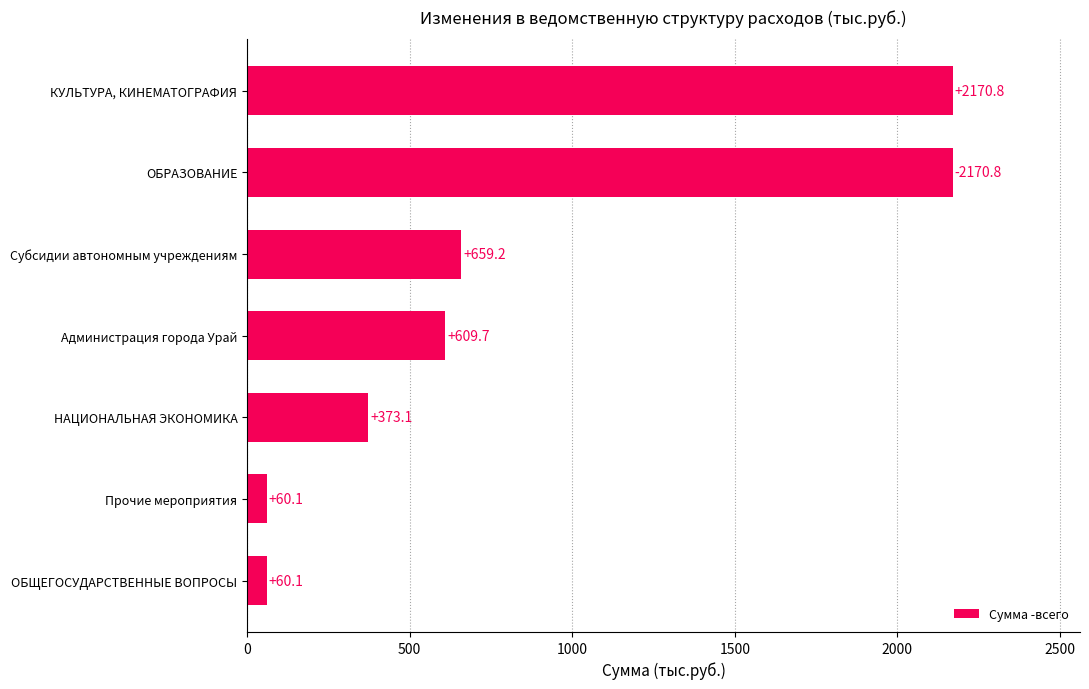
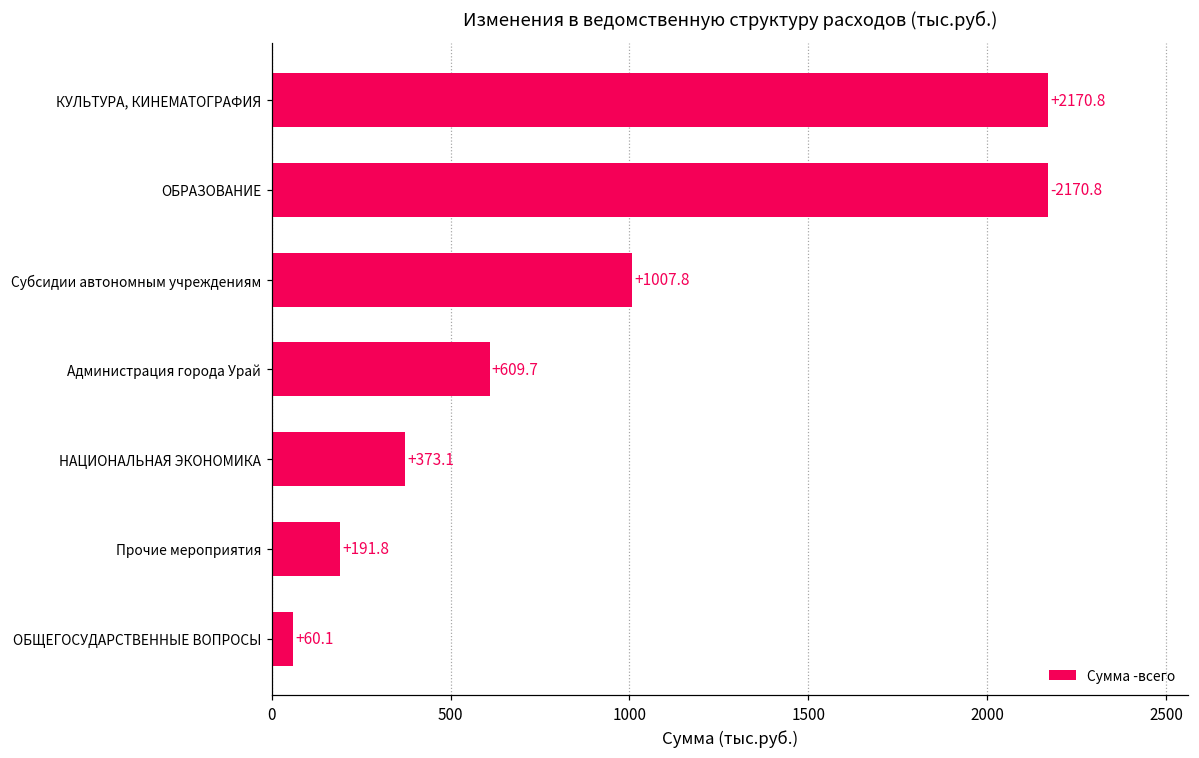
Субсидии автономным учреждениям: +659.2 -> +1007.8
Прочие мероприятия: +60.1 -> +191.8
